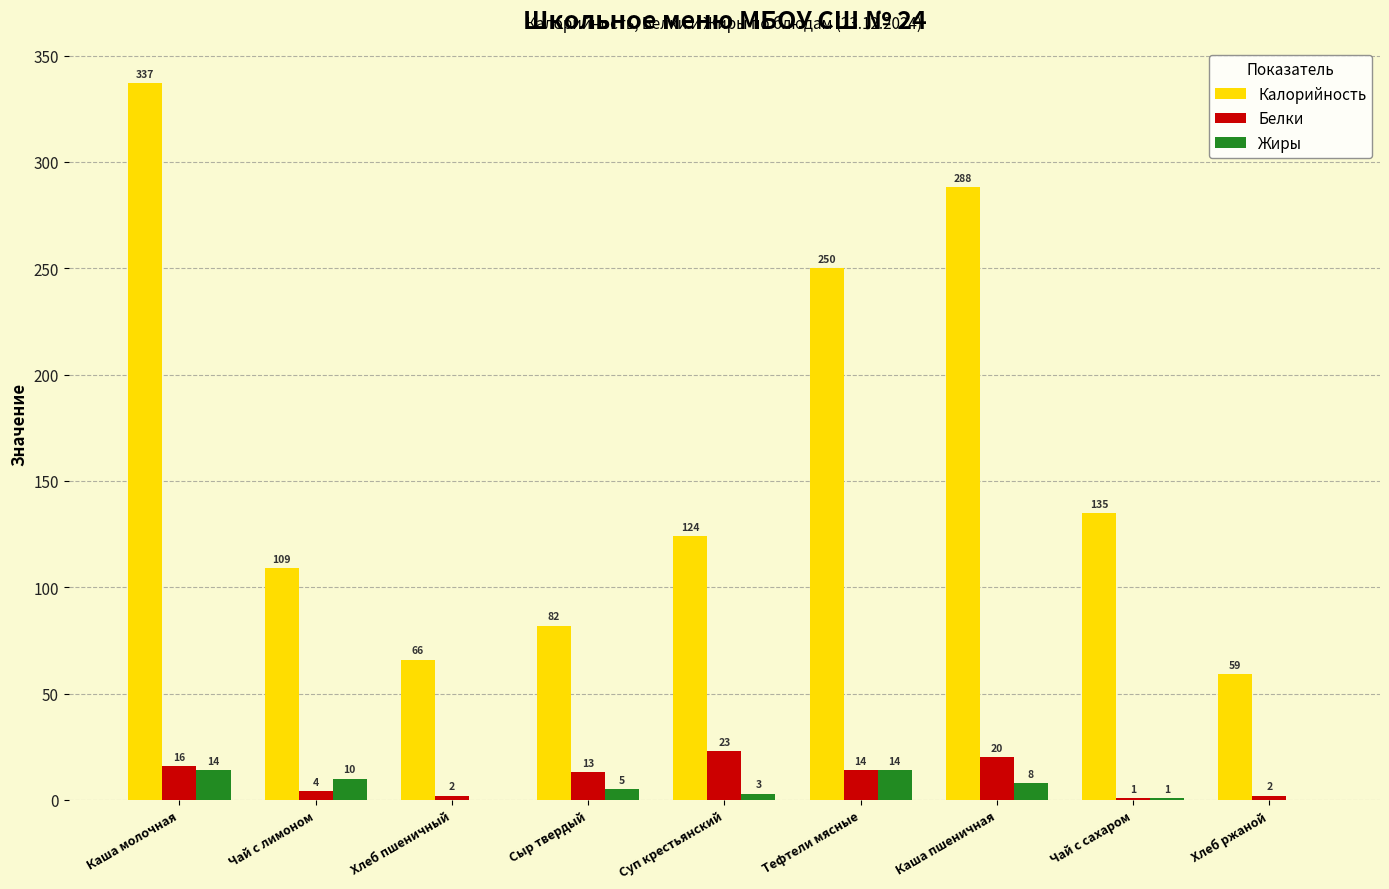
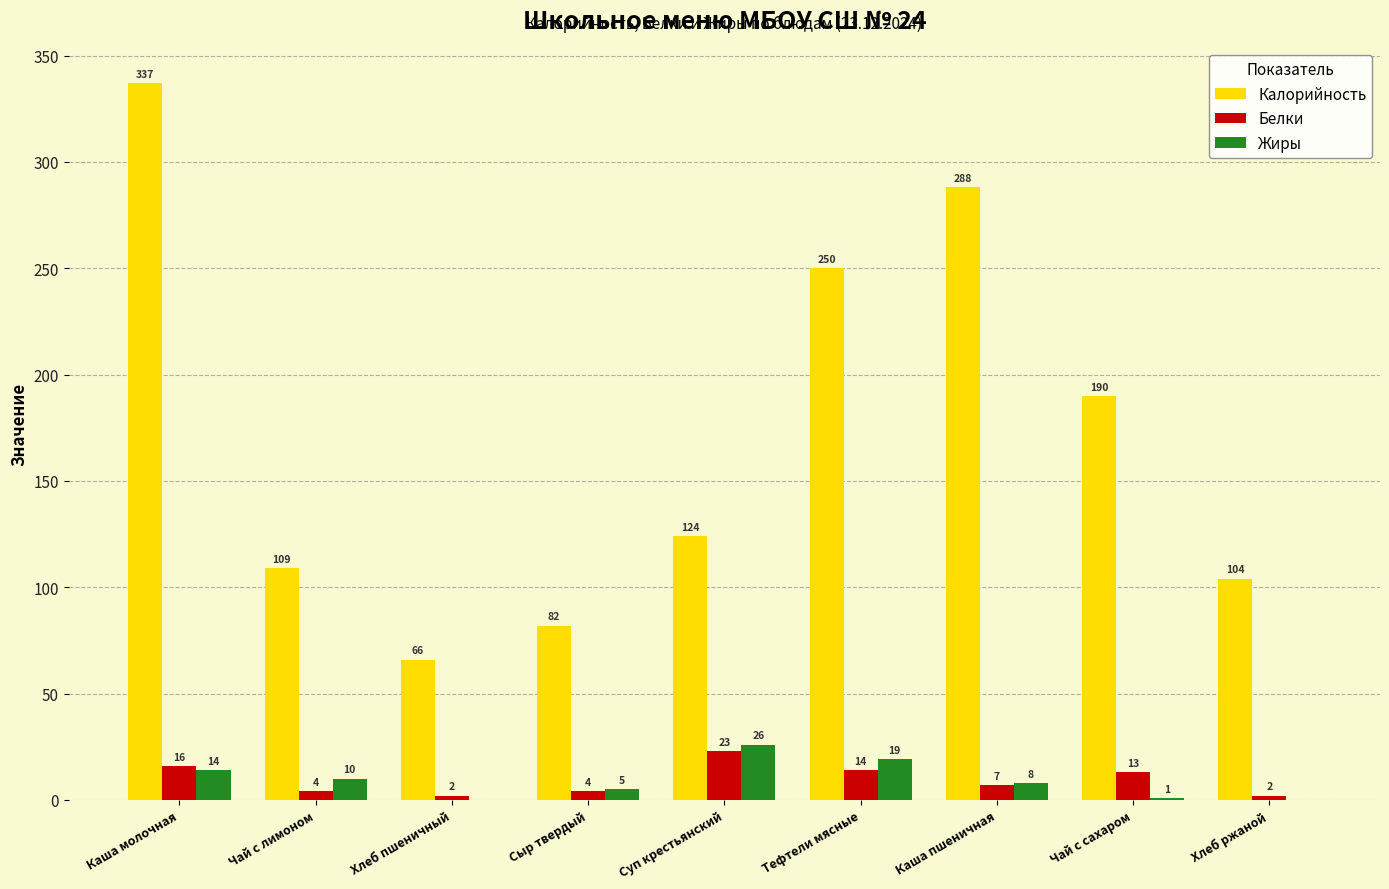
Белки, Сыр твердый: 13 -> 4
Жиры, Суп крестьянский: 3 -> 26
Жиры, Тефтели мясные: 14 -> 19
Белки, Каша пшеничная: 20 -> 7
Калорийность, Чай с сахаром: 135 -> 190
Белки, Чай с сахаром: 1 -> 13
Калорийность, Хлеб ржаной: 59 -> 104
